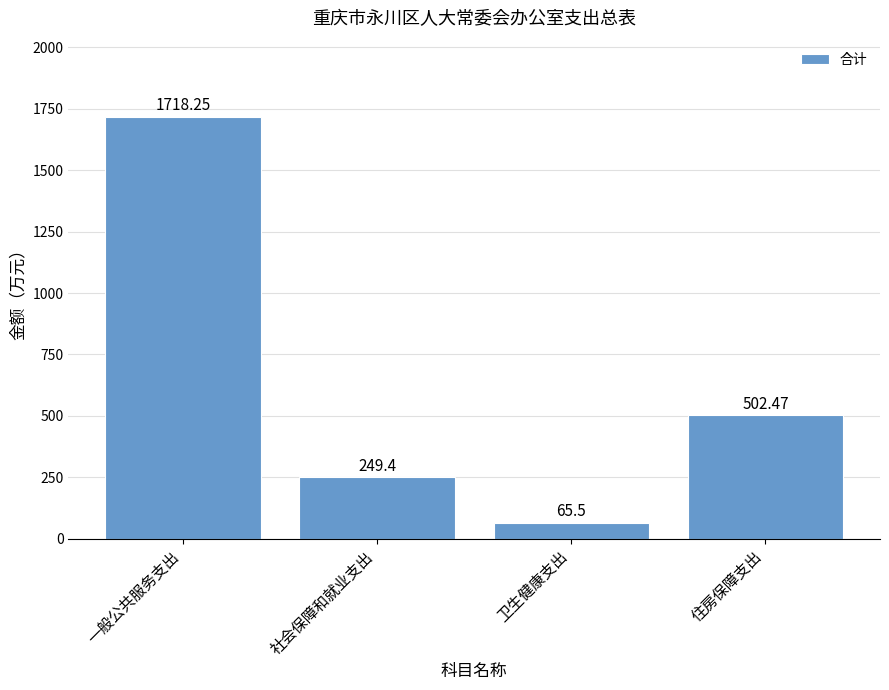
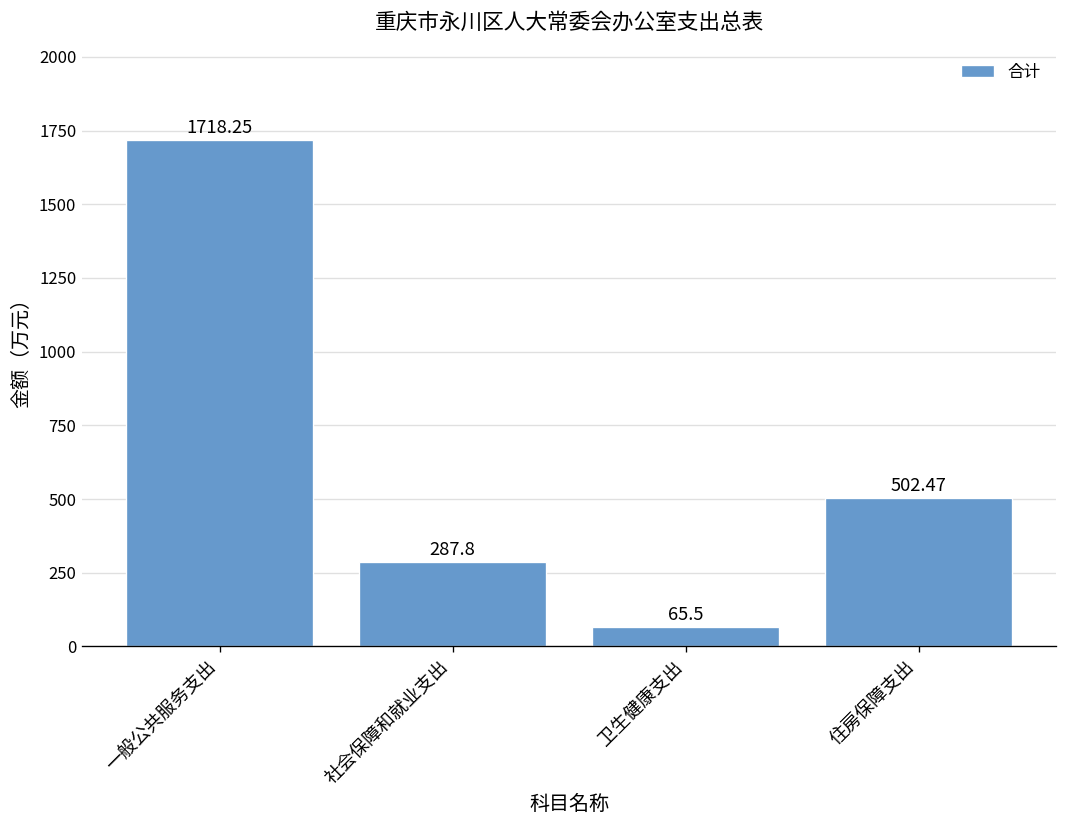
社会保障和就业支出: 249.4 -> 287.8
